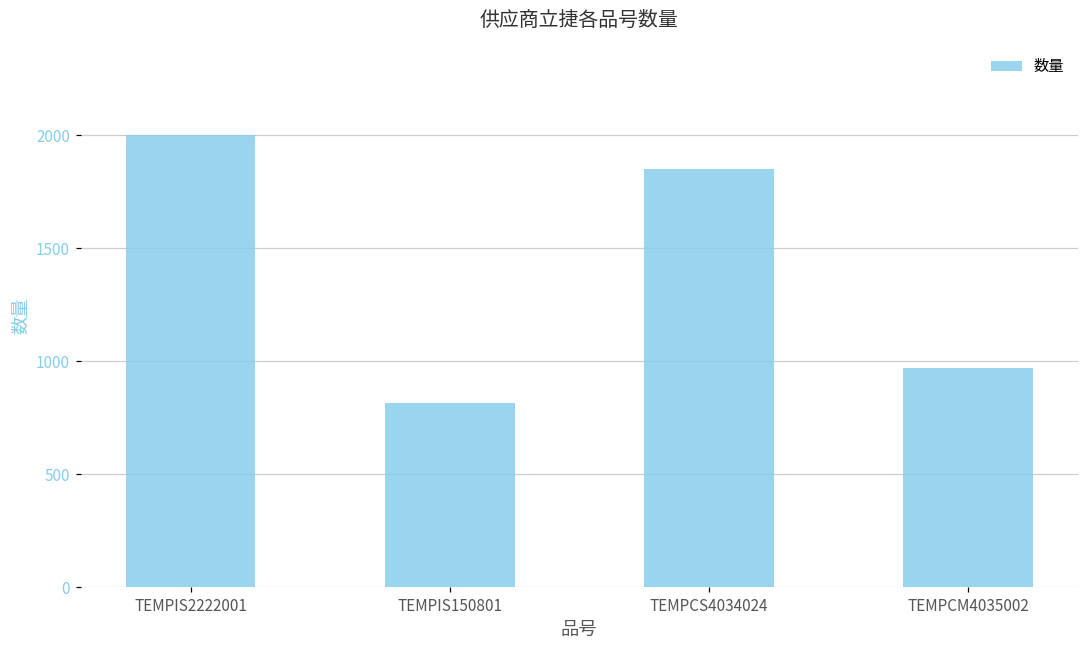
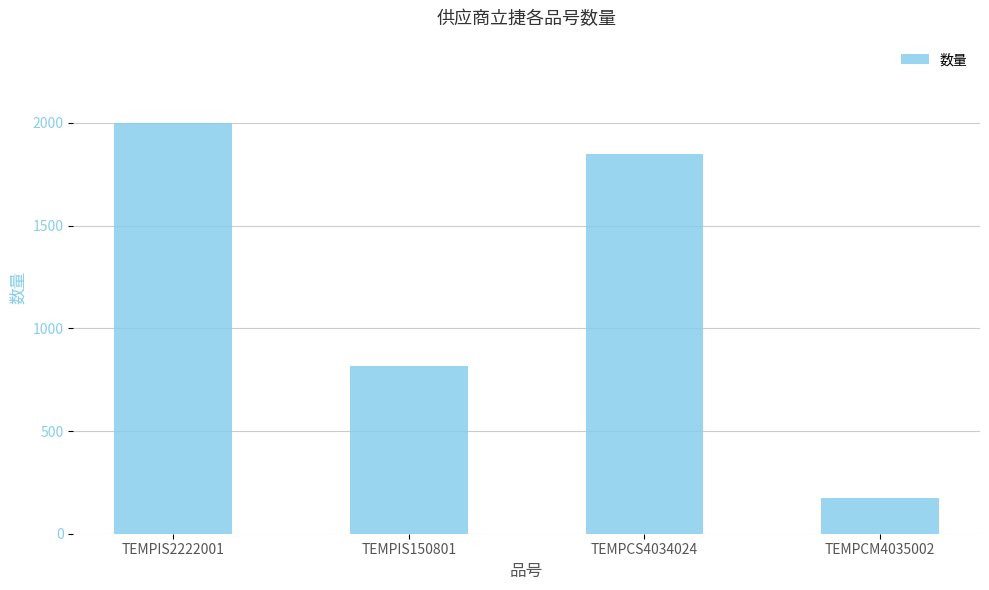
TEMPCM4035002: 970 -> 170
